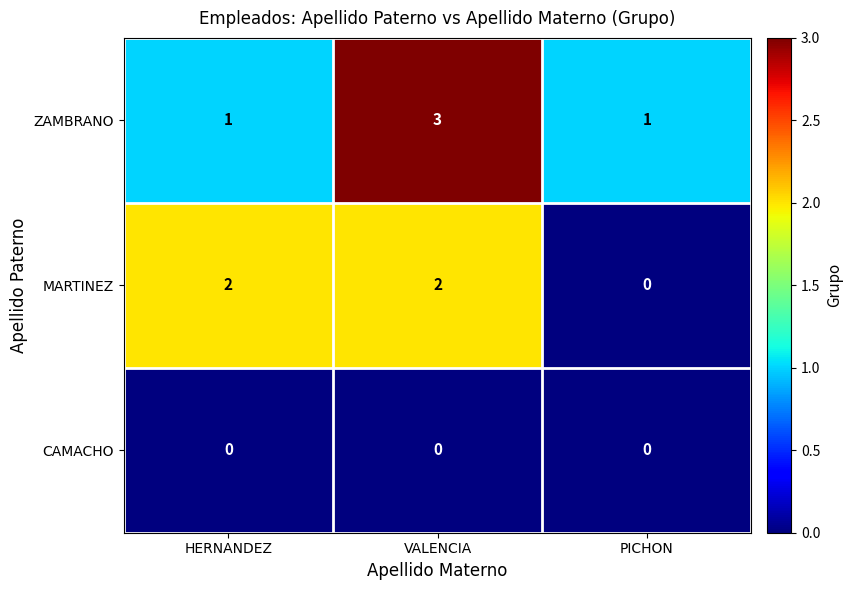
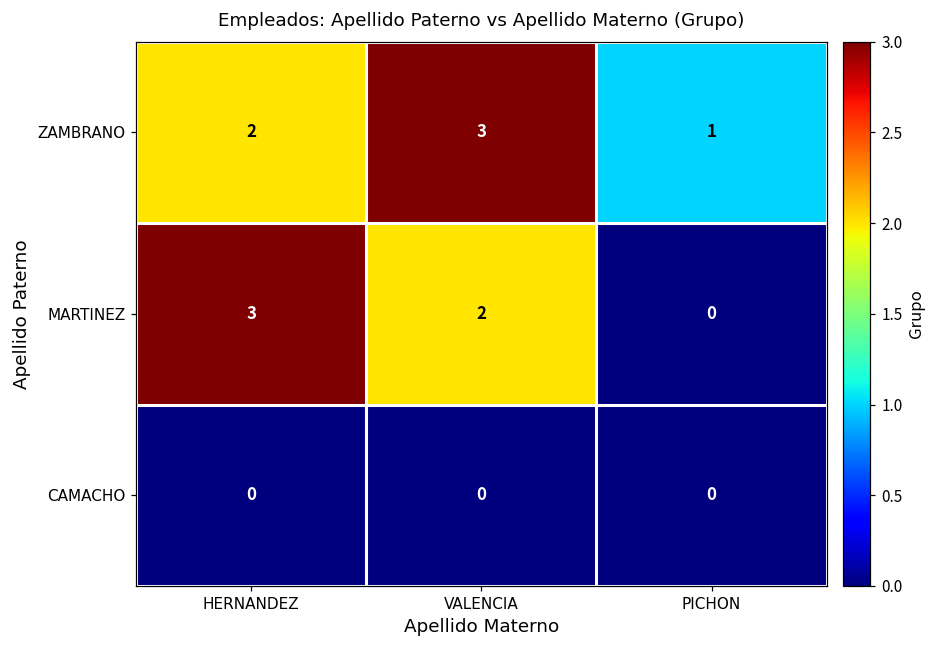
ZAMBRANO, HERNANDEZ: 1 -> 2
MARTINEZ, HERNANDEZ: 2 -> 3
